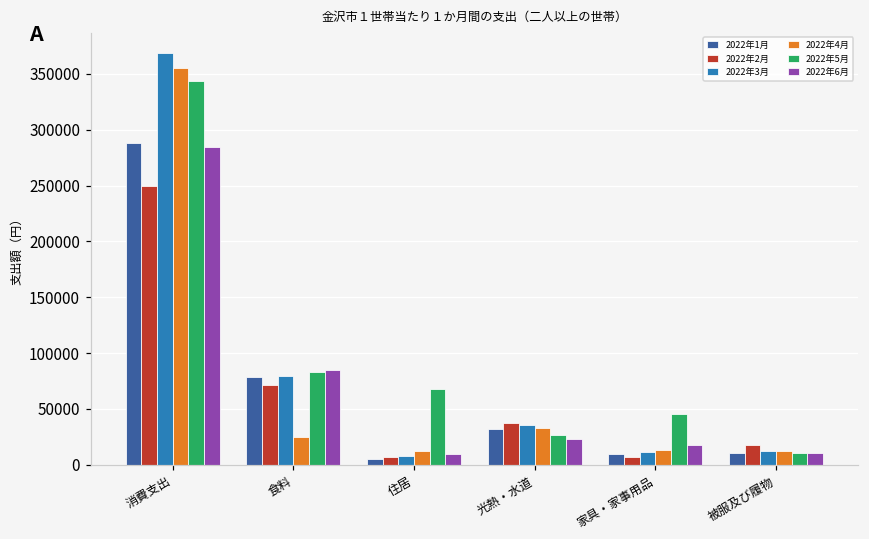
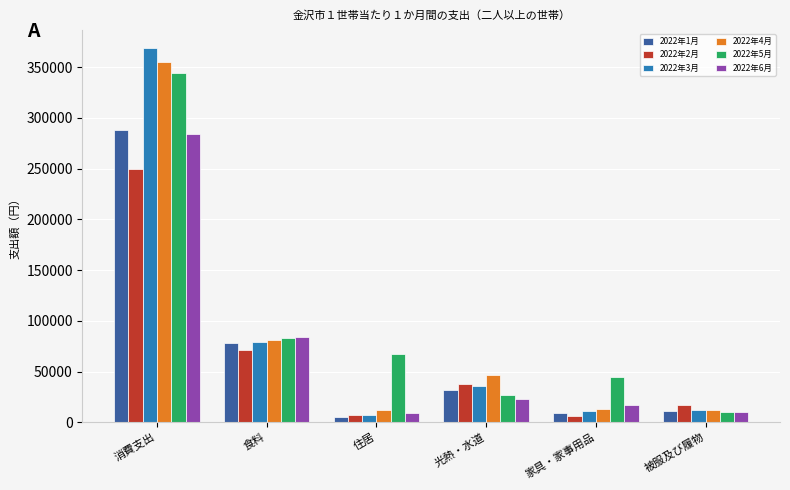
2022年4月, 食料: 25000 -> 81000
2022年4月, 光熱・水道: 32000 -> 47000
